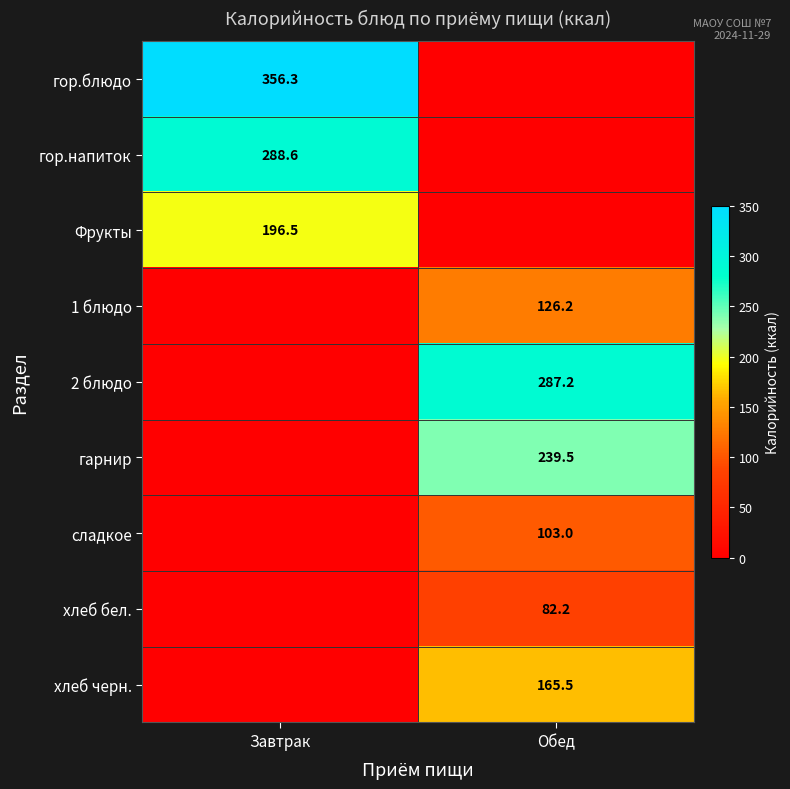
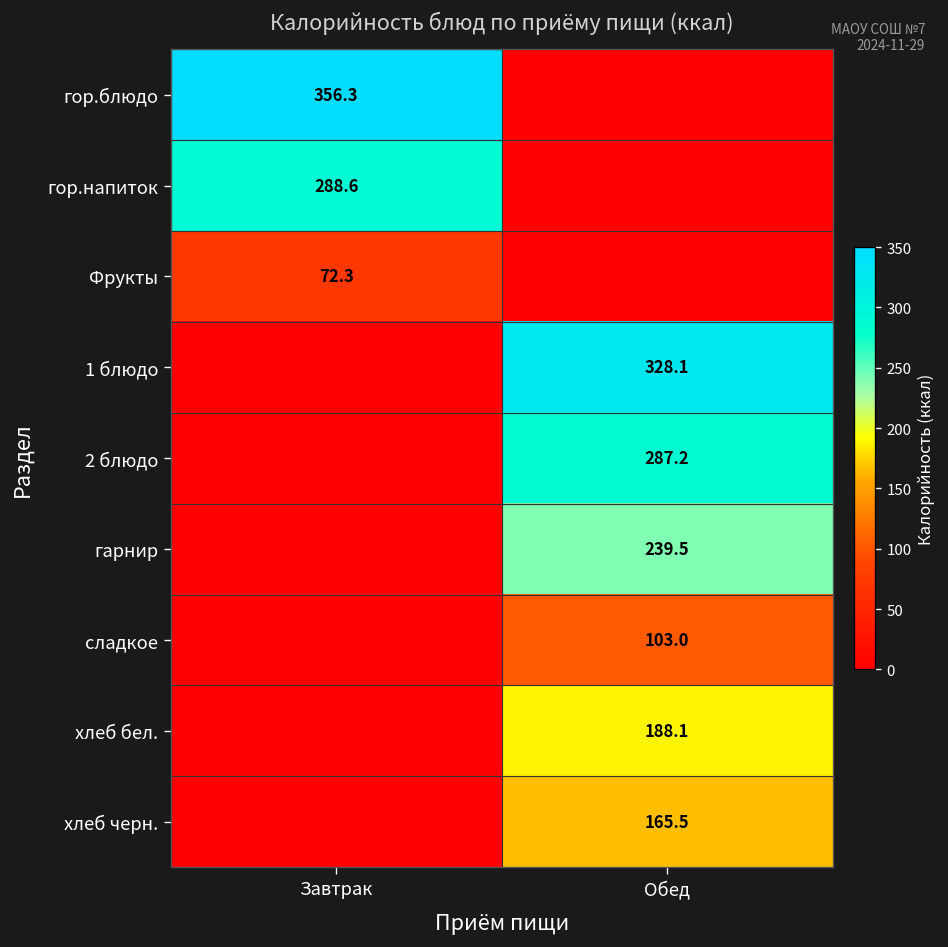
Фрукты, Завтрак: 196.5 -> 72.3
1 блюдо, Обед: 126.2 -> 328.1
хлеб бел., Обед: 82.2 -> 188.1
